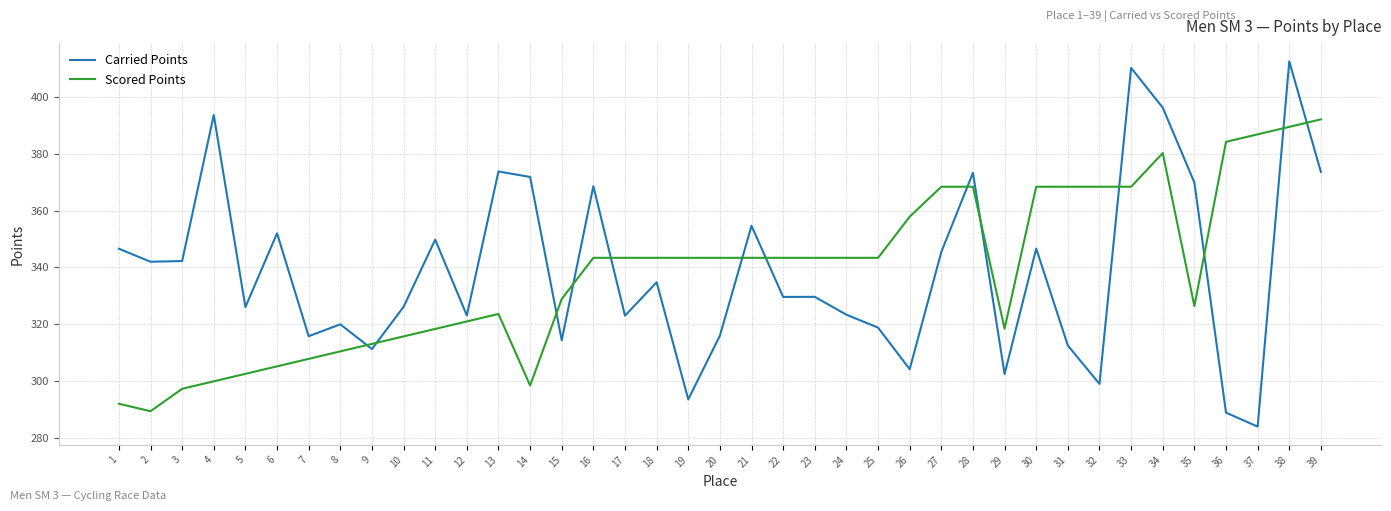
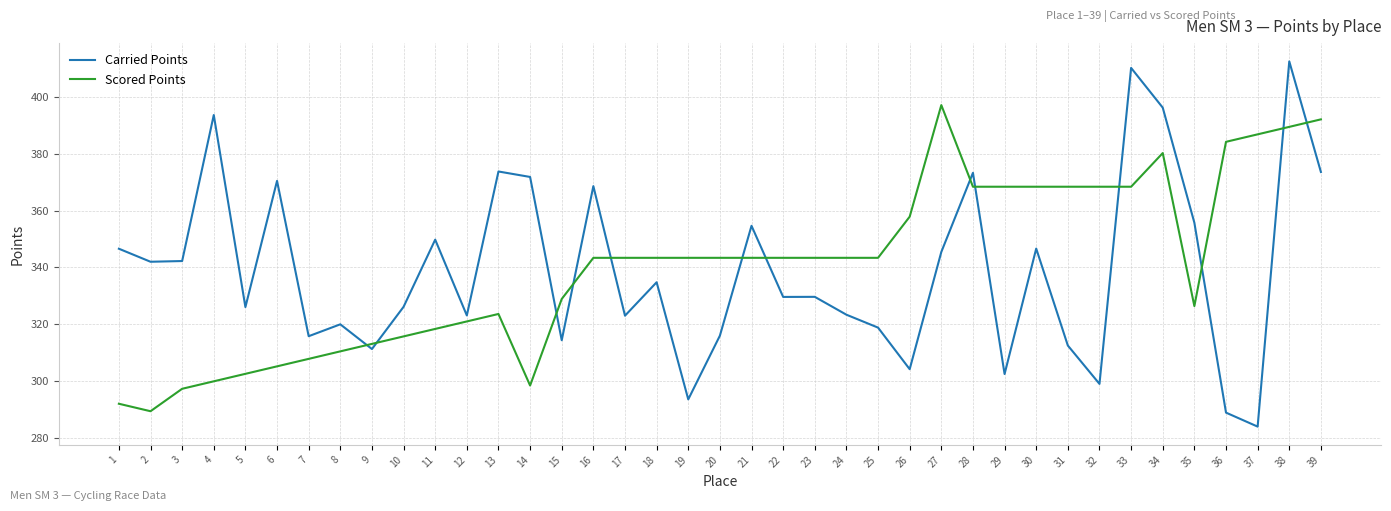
Carried Points, 6: 352 -> 370
Scored Points, 27: 368 -> 397
Scored Points, 29: 319 -> 368
Carried Points, 35: 370 -> 356
